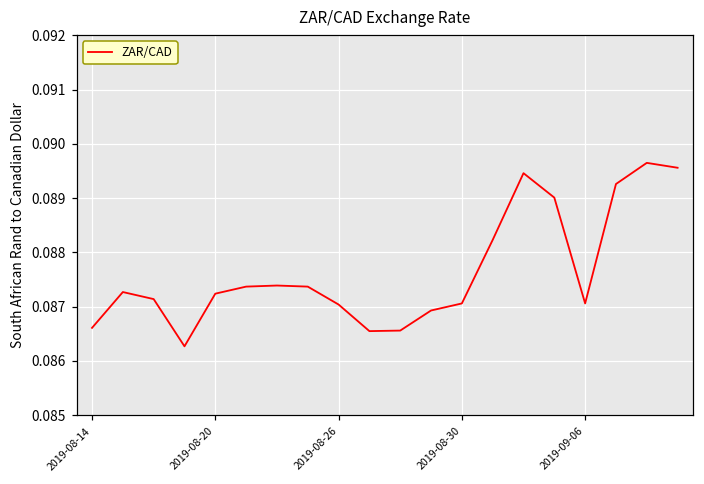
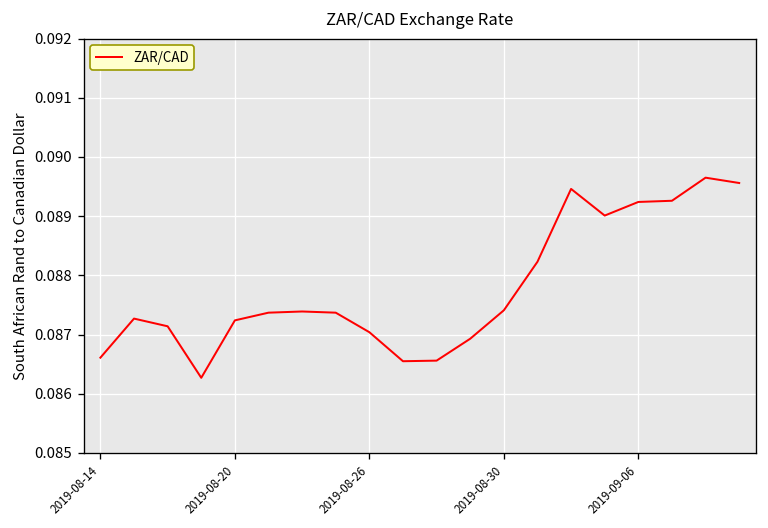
2019-08-30: 0.0871 -> 0.0874
2019-09-06: 0.0871 -> 0.0892
